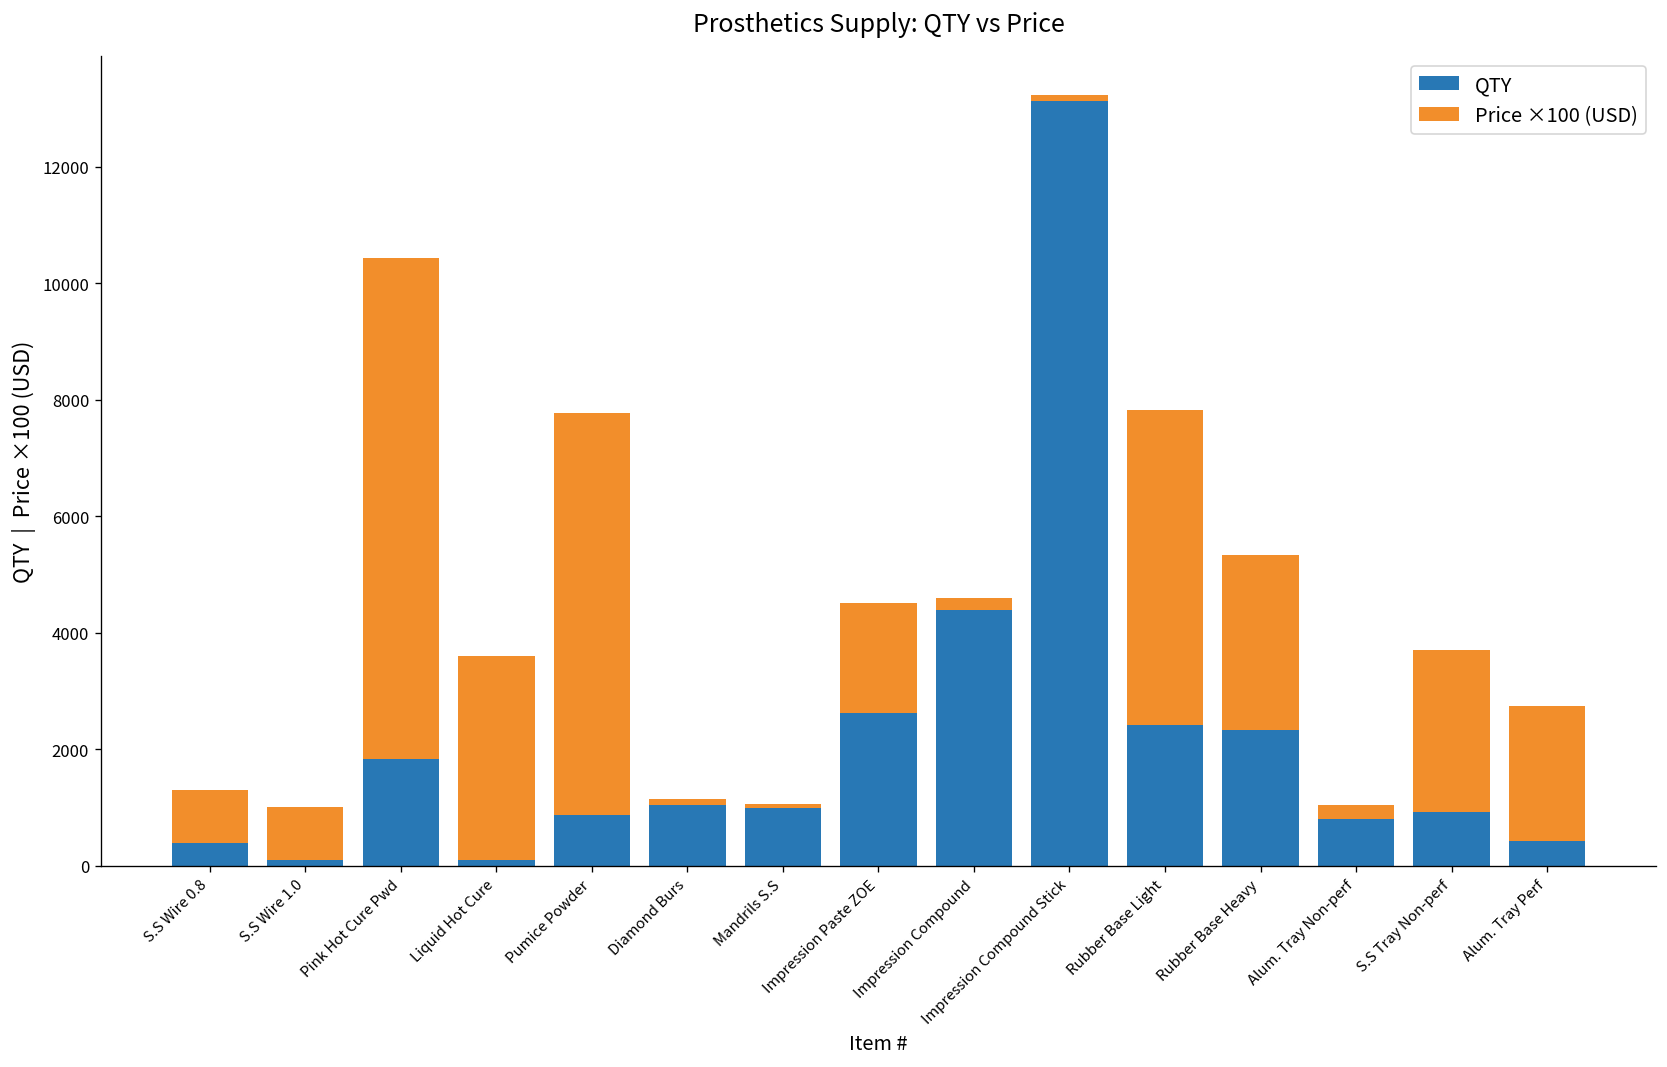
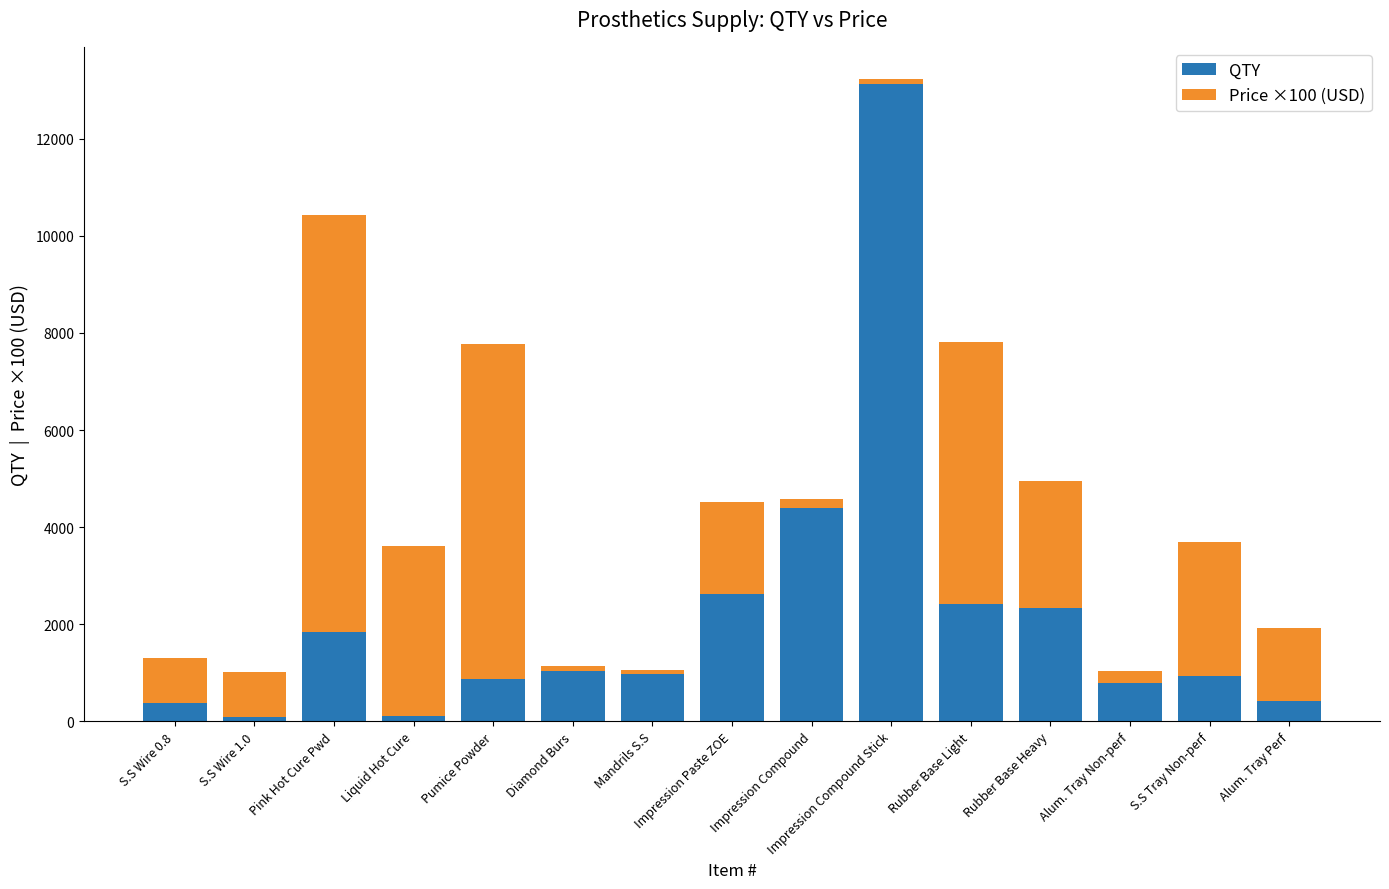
Price ×100 (USD), Rubber Base Heavy: 3000 -> 2600
Price ×100 (USD), Alum. Tray Perf: 2300 -> 1500
